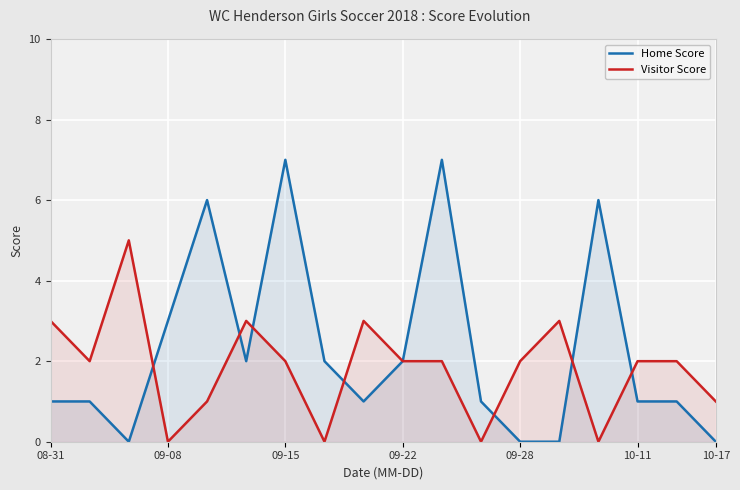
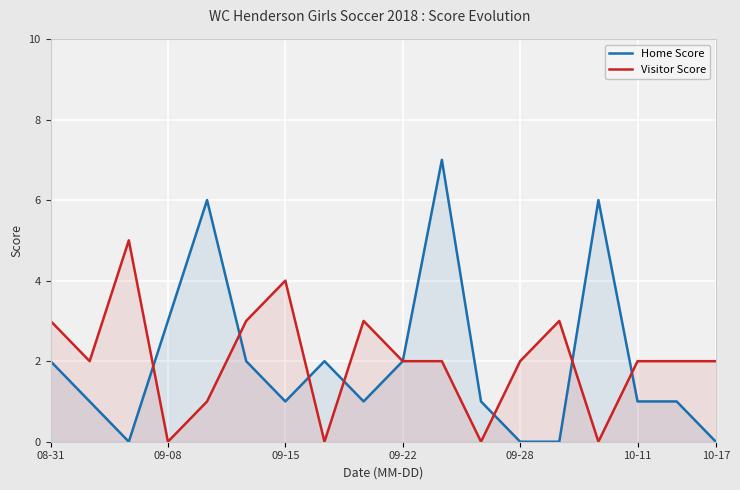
Home Score, 08-31: 1 -> 2
Home Score, 09-15: 7 -> 1
Visitor Score, 09-15: 2 -> 4
Visitor Score, 10-17: 1 -> 2
